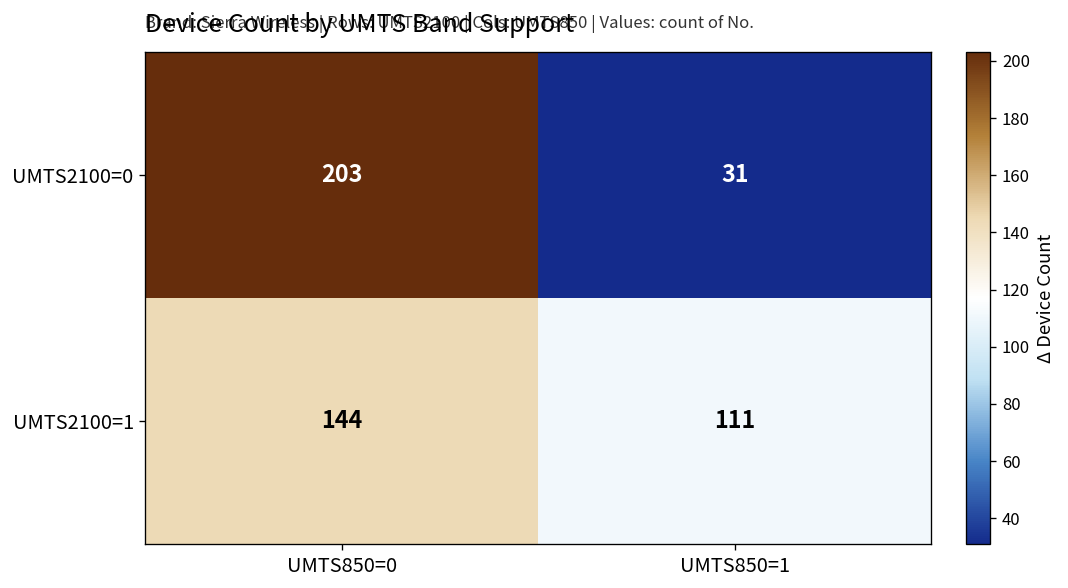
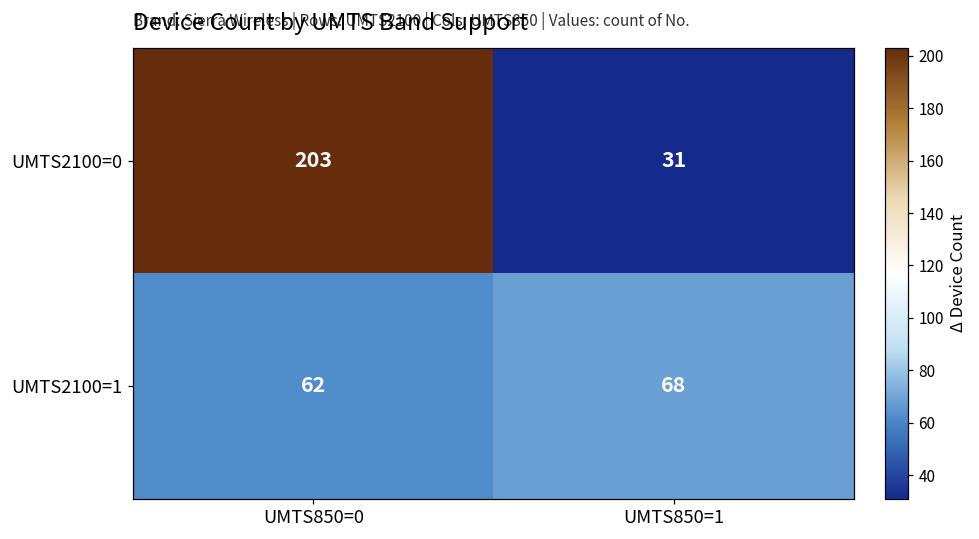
UMTS2100=1, UMTS850=0: 144 -> 62
UMTS2100=1, UMTS850=1: 111 -> 68
